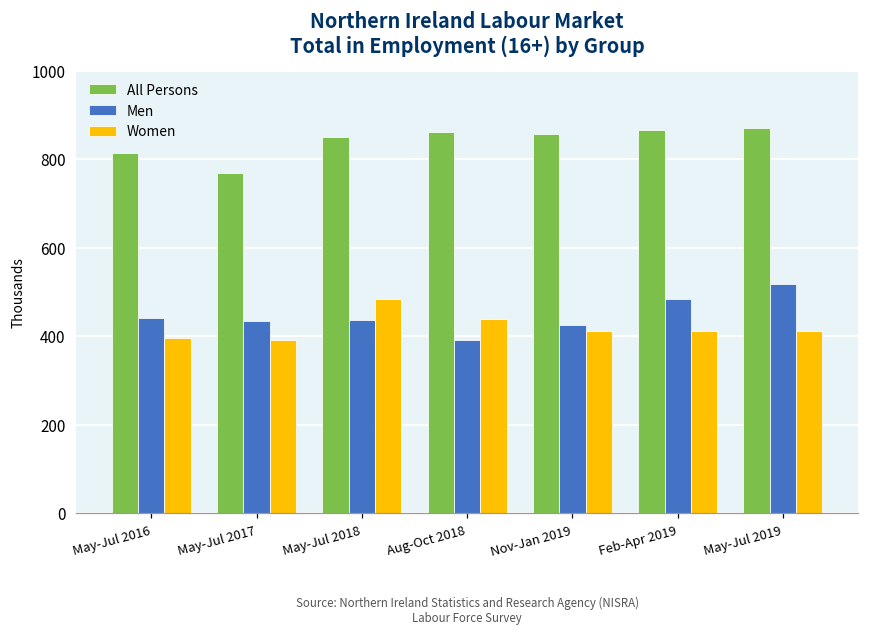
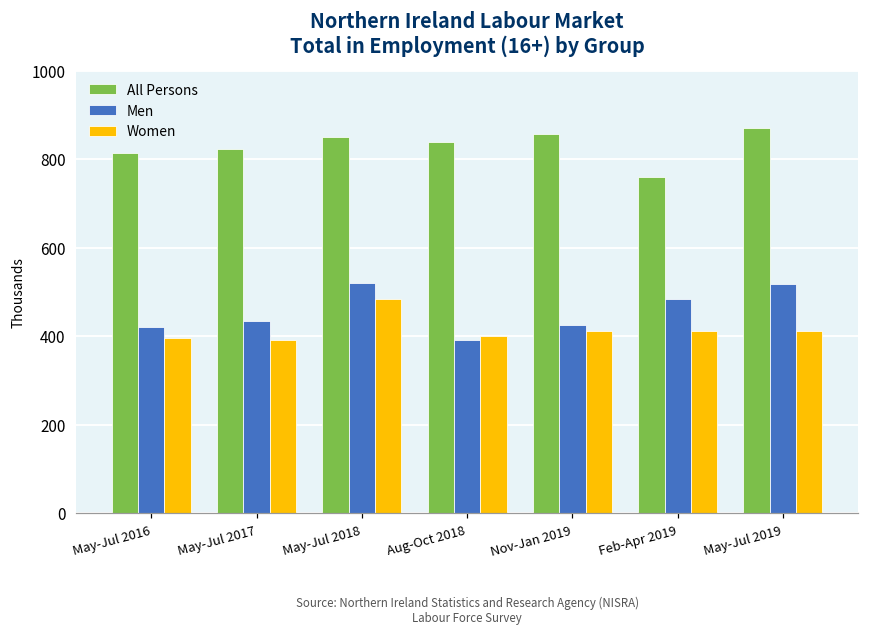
Men, May-Jul 2016: 440 -> 420
All Persons, May-Jul 2017: 770 -> 820
Men, May-Jul 2018: 440 -> 520
All Persons, Aug-Oct 2018: 860 -> 840
Women, Aug-Oct 2018: 440 -> 400
All Persons, Feb-Apr 2019: 870 -> 760
